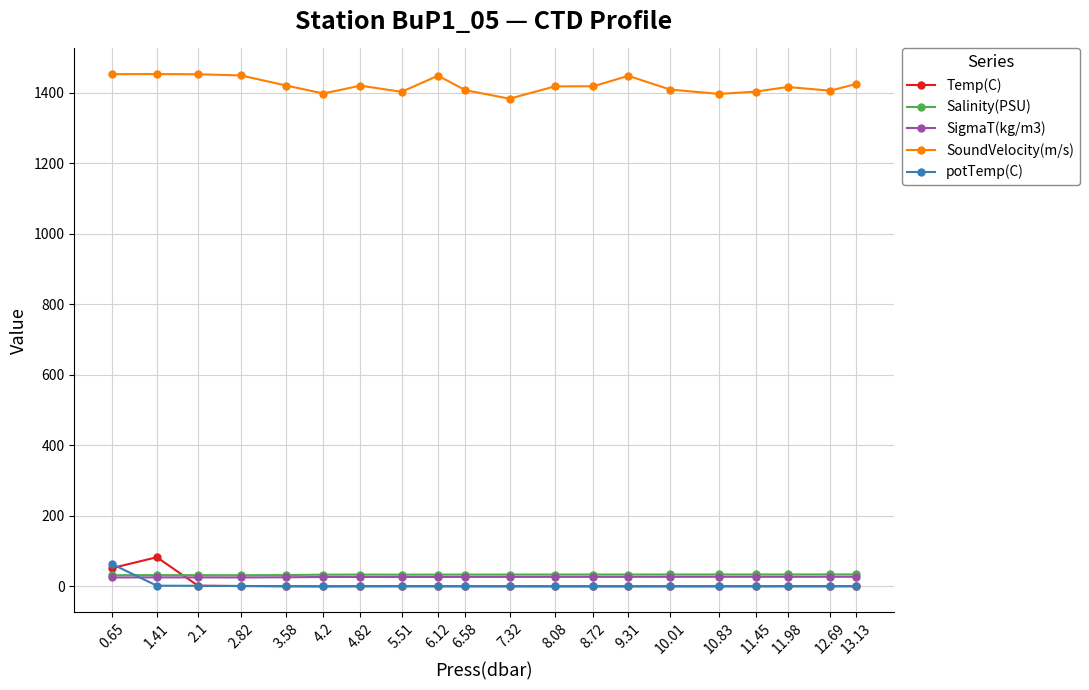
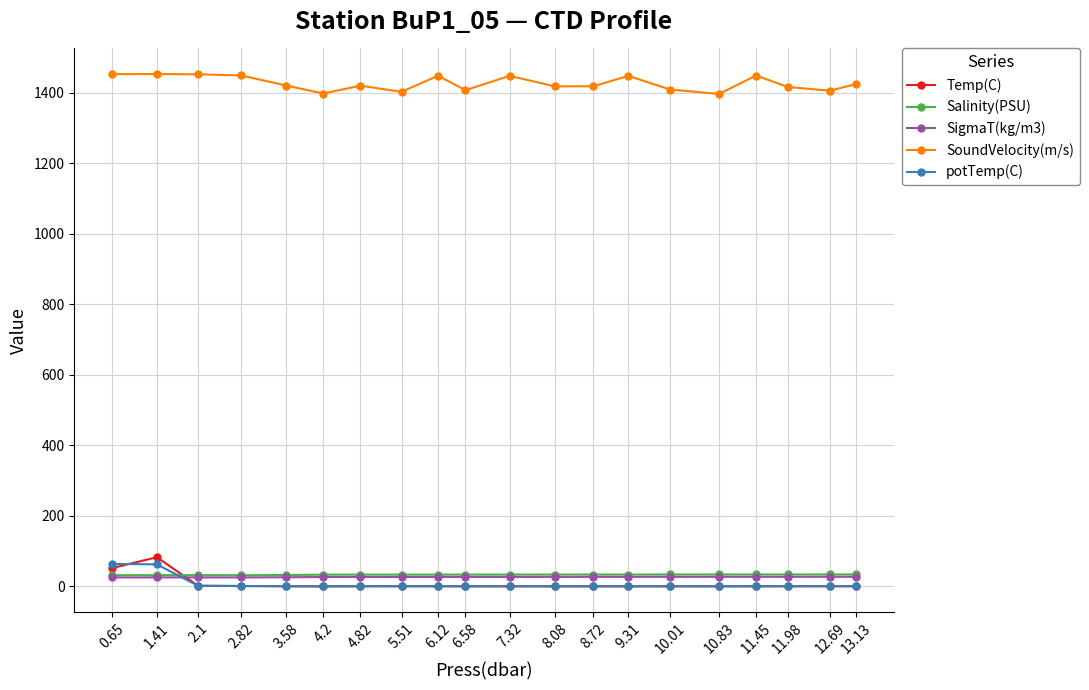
potTemp(C), 1.41: 0 -> 60
SoundVelocity(m/s), 7.32: 1380 -> 1450
SoundVelocity(m/s), 11.45: 1400 -> 1450
